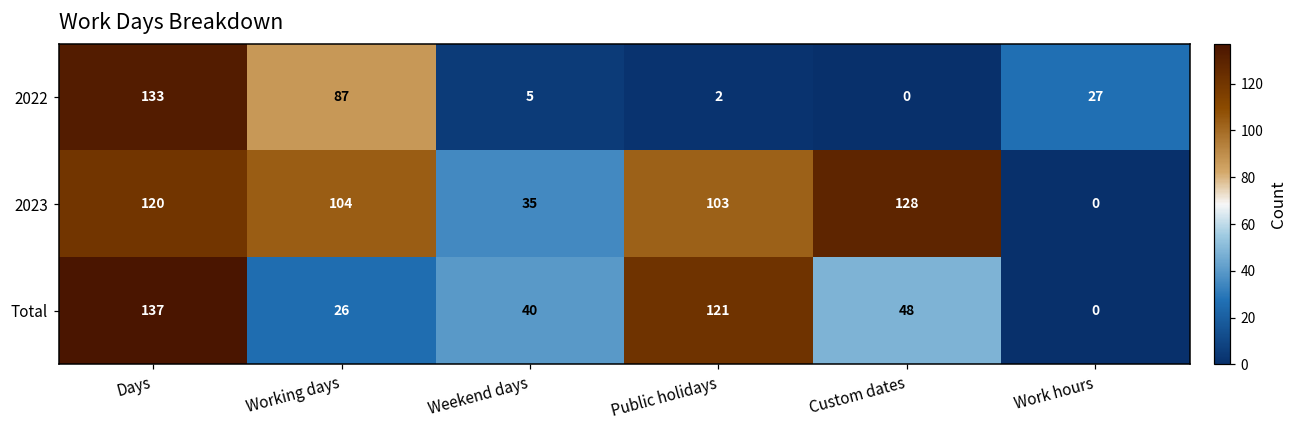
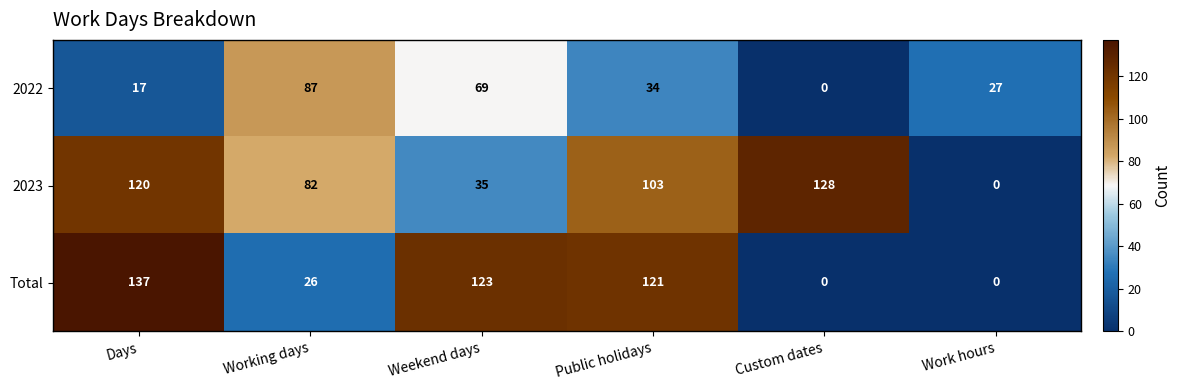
2022, Days: 133 -> 17
2022, Weekend days: 5 -> 69
2022, Public holidays: 2 -> 34
2023, Working days: 104 -> 82
Total, Weekend days: 40 -> 123
Total, Custom dates: 48 -> 0
